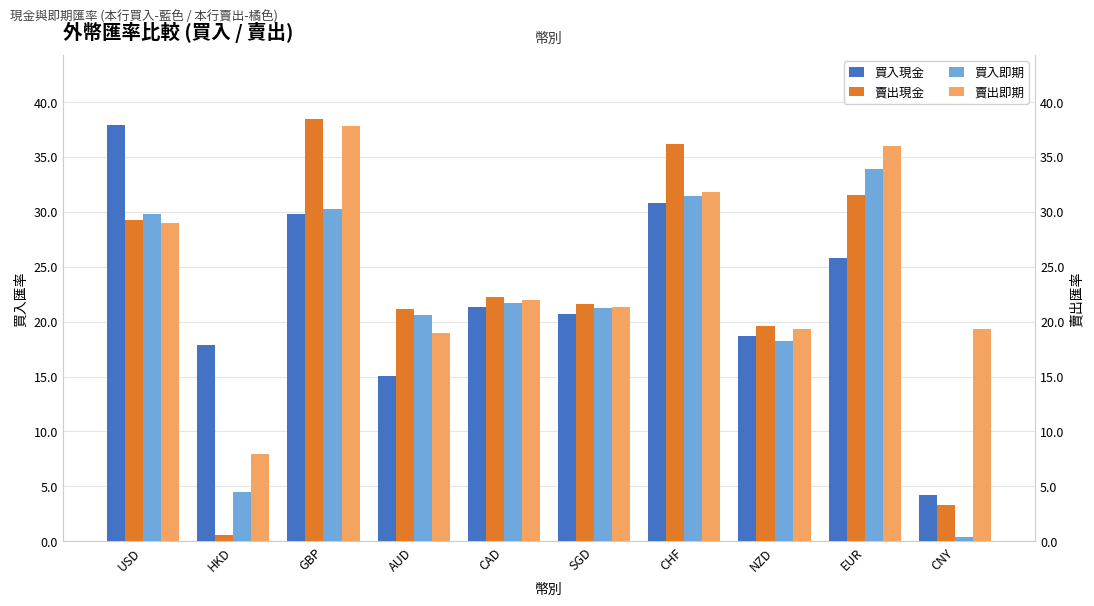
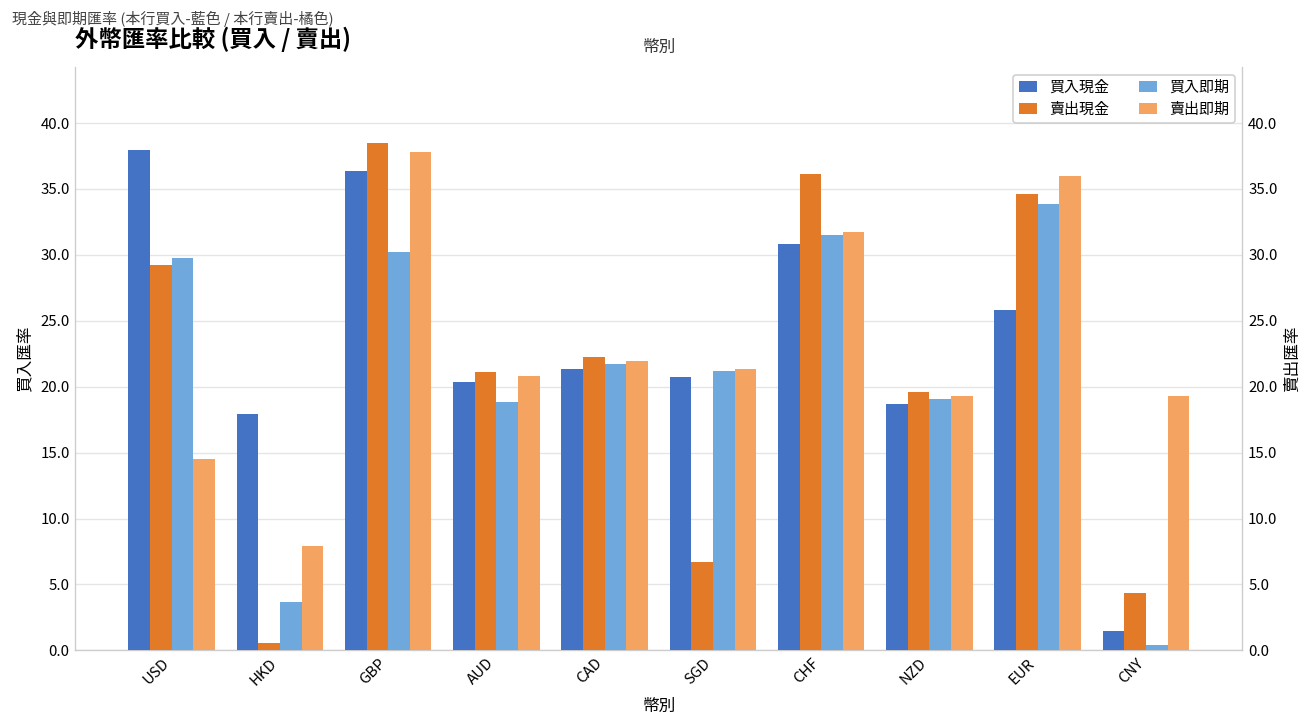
賣出即期, USD: 29.0 -> 14.5
買入即期, HKD: 4.5 -> 3.7
買入現金, GBP: 29.8 -> 36.4
買入現金, AUD: 15.0 -> 20.3
買入即期, AUD: 20.6 -> 18.8
賣出即期, AUD: 19.0 -> 20.8
賣出現金, SGD: 21.6 -> 6.7
買入即期, NZD: 18.2 -> 19.1
賣出現金, EUR: 31.5 -> 34.6
買入現金, CNY: 4.2 -> 1.4
賣出現金, CNY: 3.3 -> 4.4
